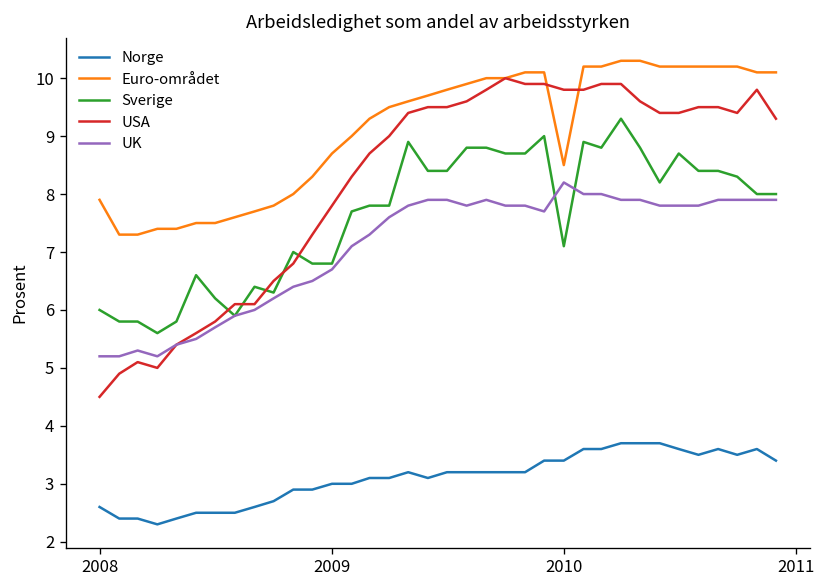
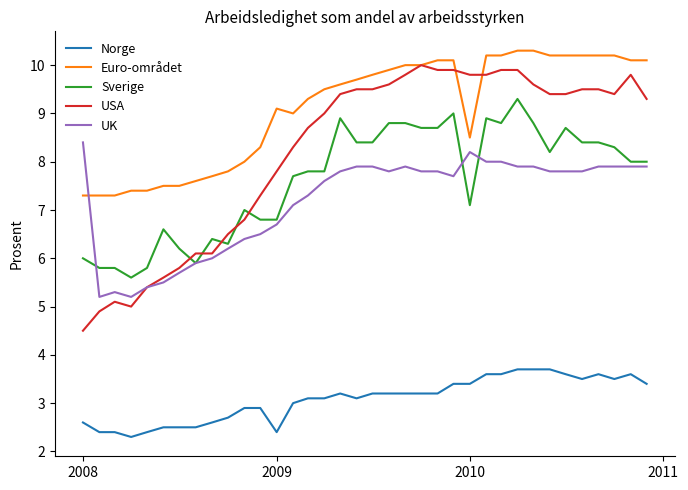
Euro-området, 2008: 7.9 -> 7.3
UK, 2008: 5.2 -> 8.4
Norge, 2009: 3.0 -> 2.4
Euro-området, 2009: 8.7 -> 9.1
